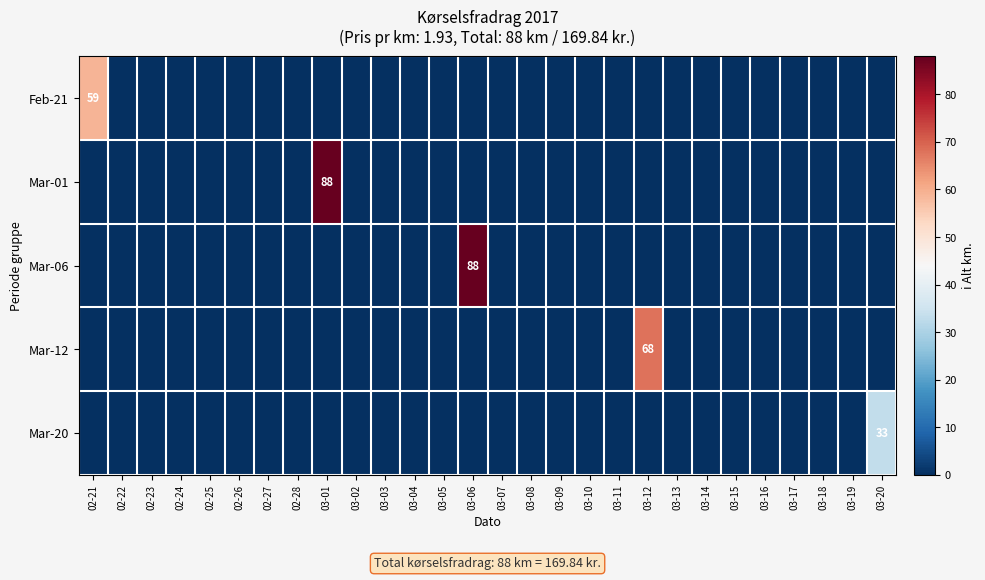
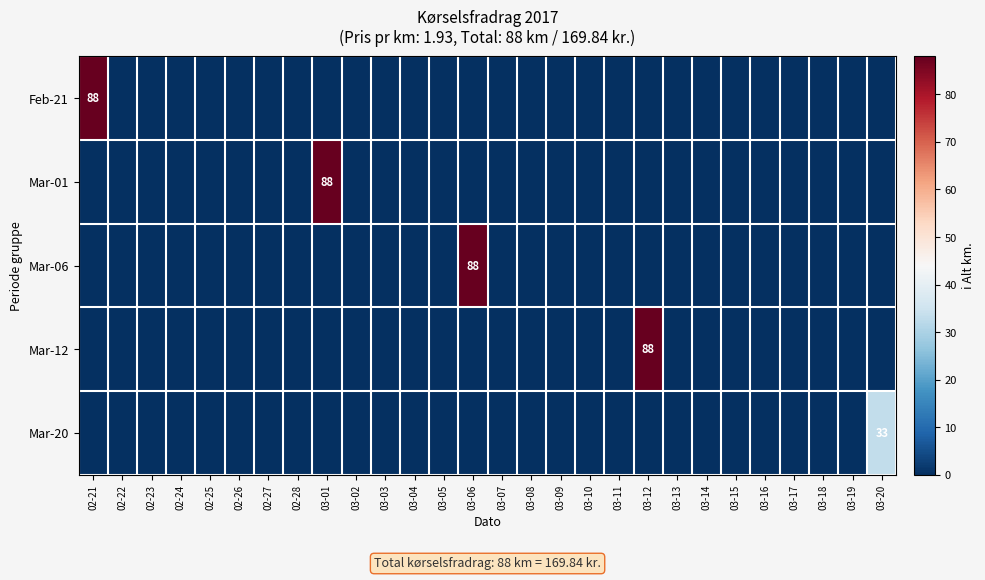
Feb-21, 02-21: 59 -> 88
Mar-12, 03-12: 68 -> 88
